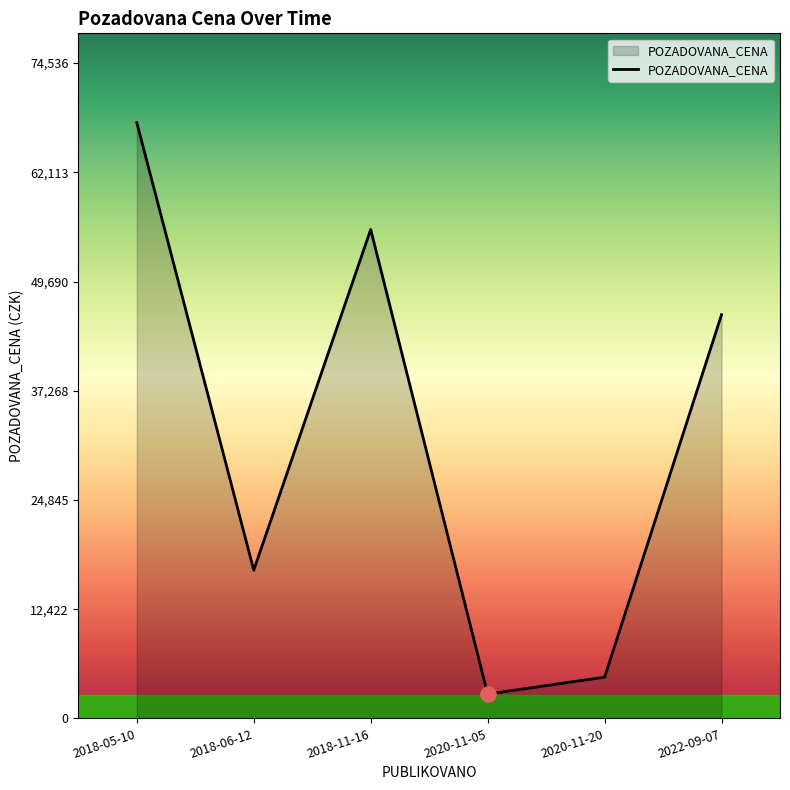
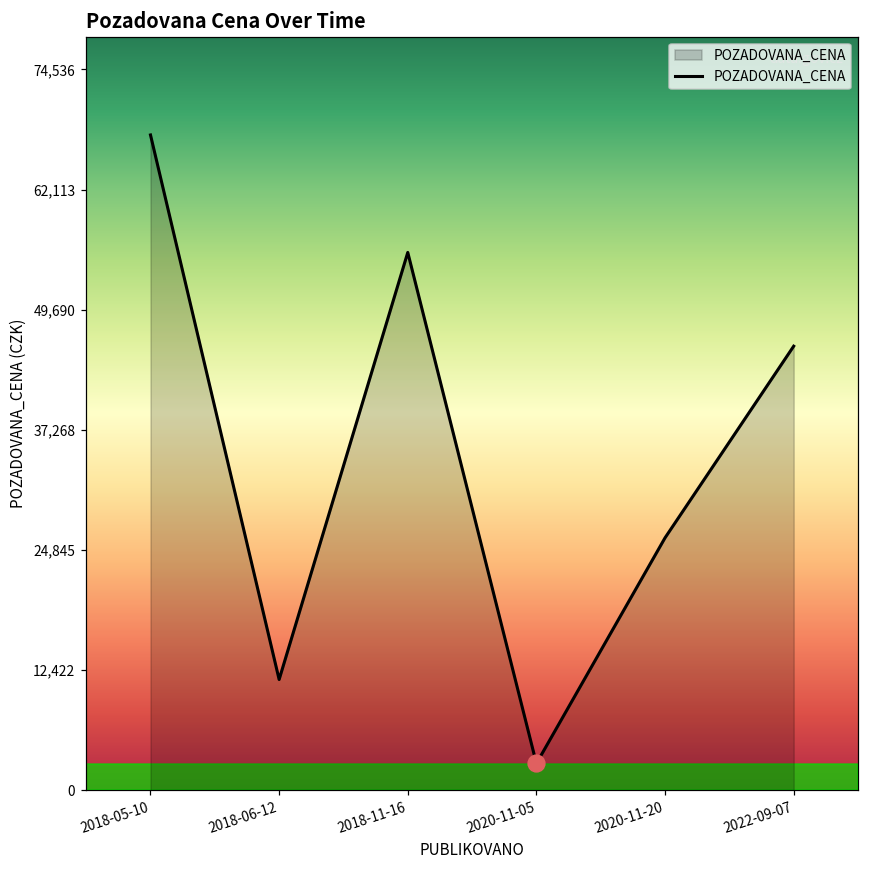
POZADOVANA_CENA, 2018-06-12: 17,000 -> 11,000
POZADOVANA_CENA, 2020-11-20: 5,000 -> 26,000
